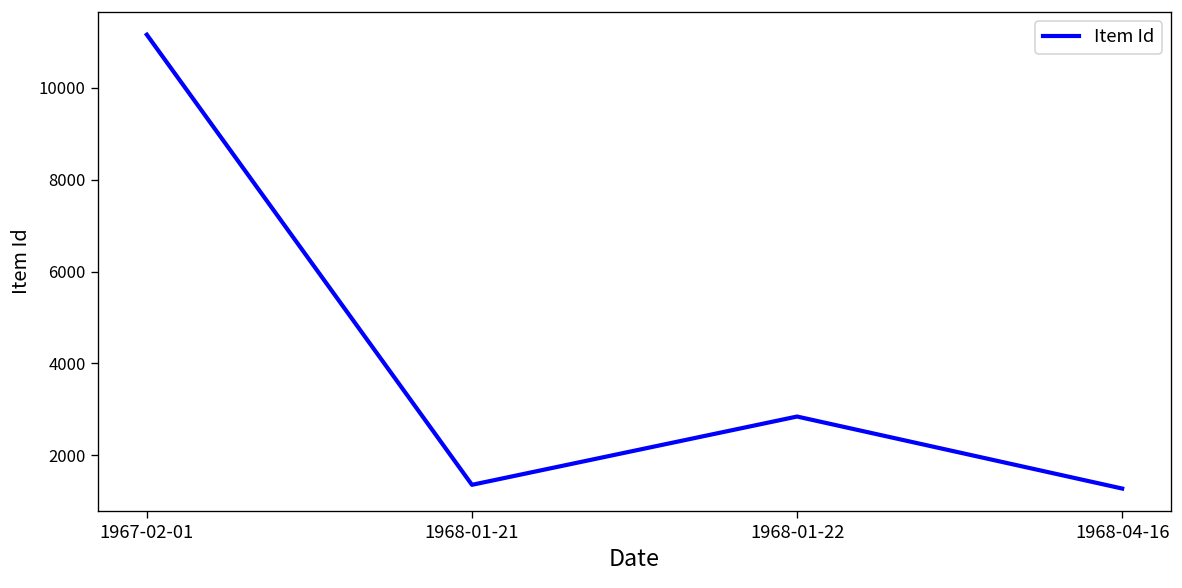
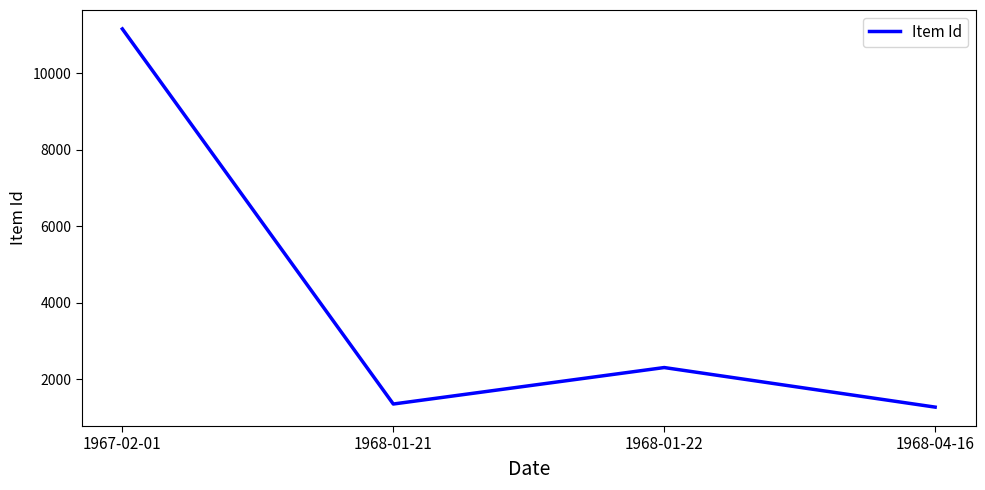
1968-01-22: 2800 -> 2300
